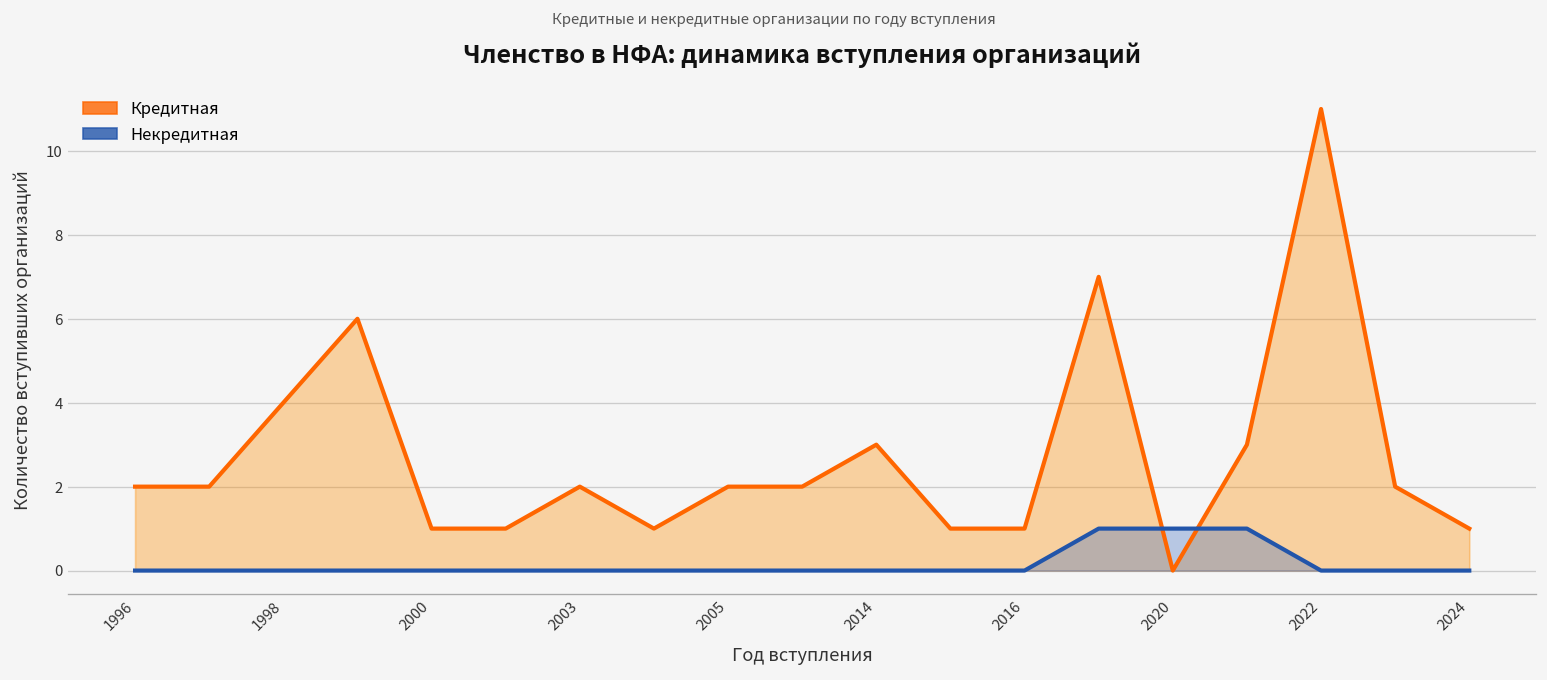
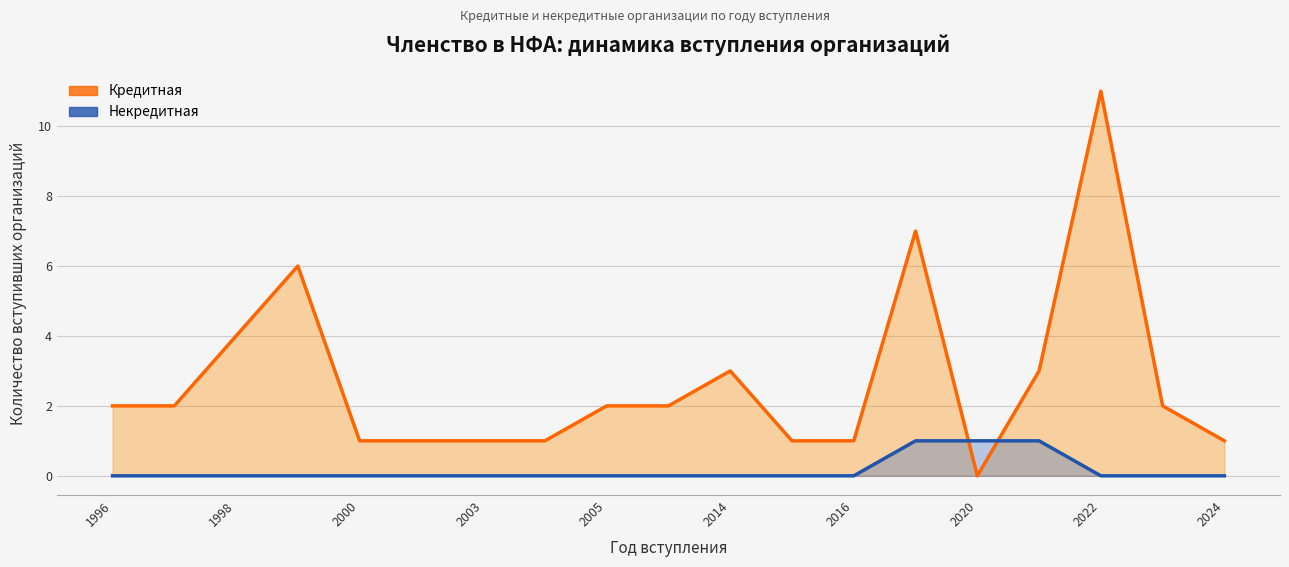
Кредитная, 2003: 2 -> 1
